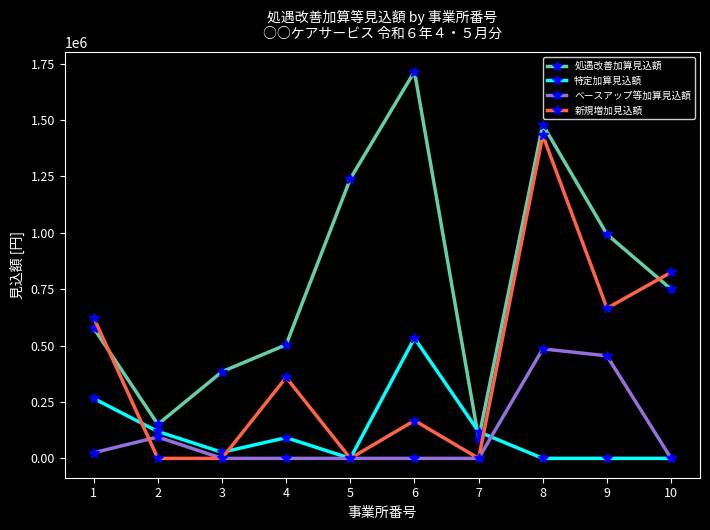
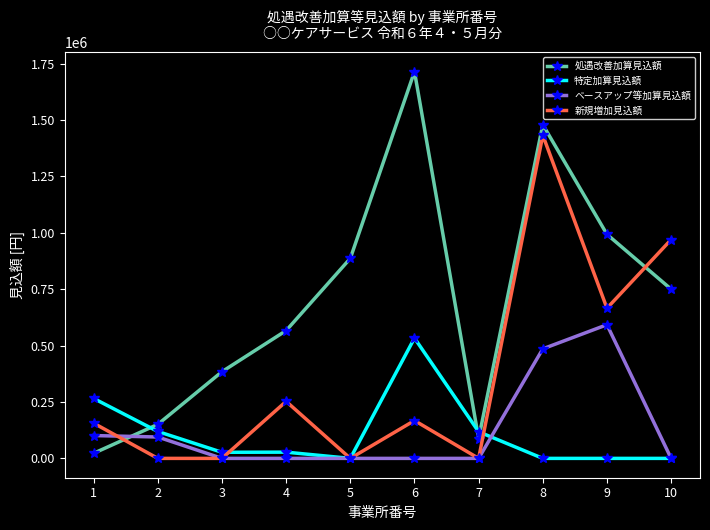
処遇改善加算見込額, 1: 580000 -> 20000
ベースアップ等加算見込額, 1: 30000 -> 100000
新規増加見込額, 1: 620000 -> 160000
処遇改善加算見込額, 4: 500000 -> 570000
特定加算見込額, 4: 90000 -> 30000
新規増加見込額, 4: 360000 -> 250000
処遇改善加算見込額, 5: 1240000 -> 890000
ベースアップ等加算見込額, 9: 450000 -> 590000
新規増加見込額, 10: 830000 -> 970000
